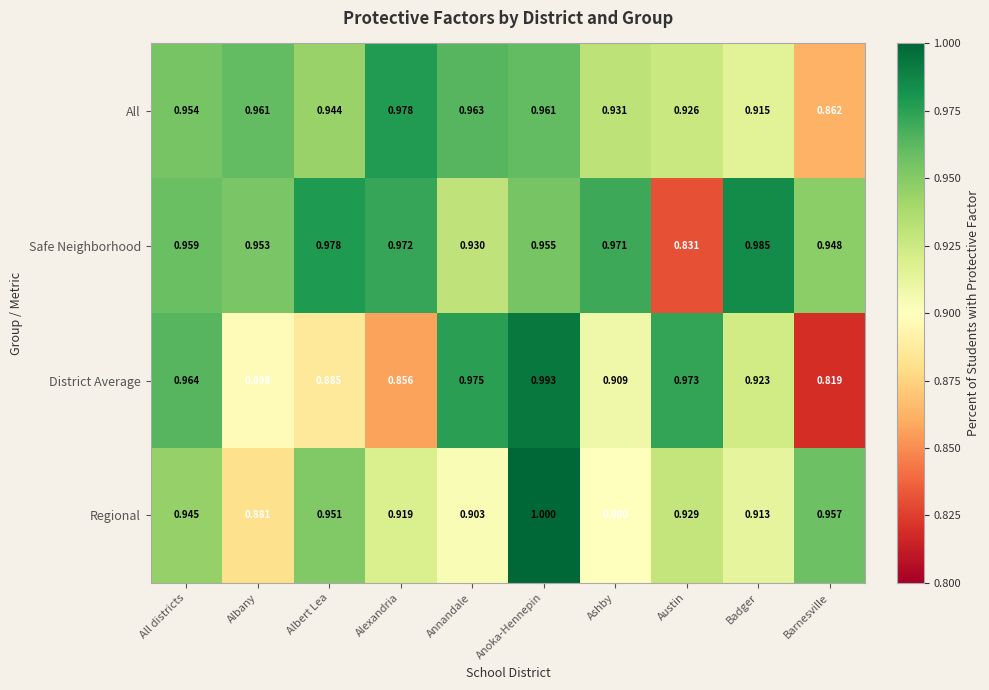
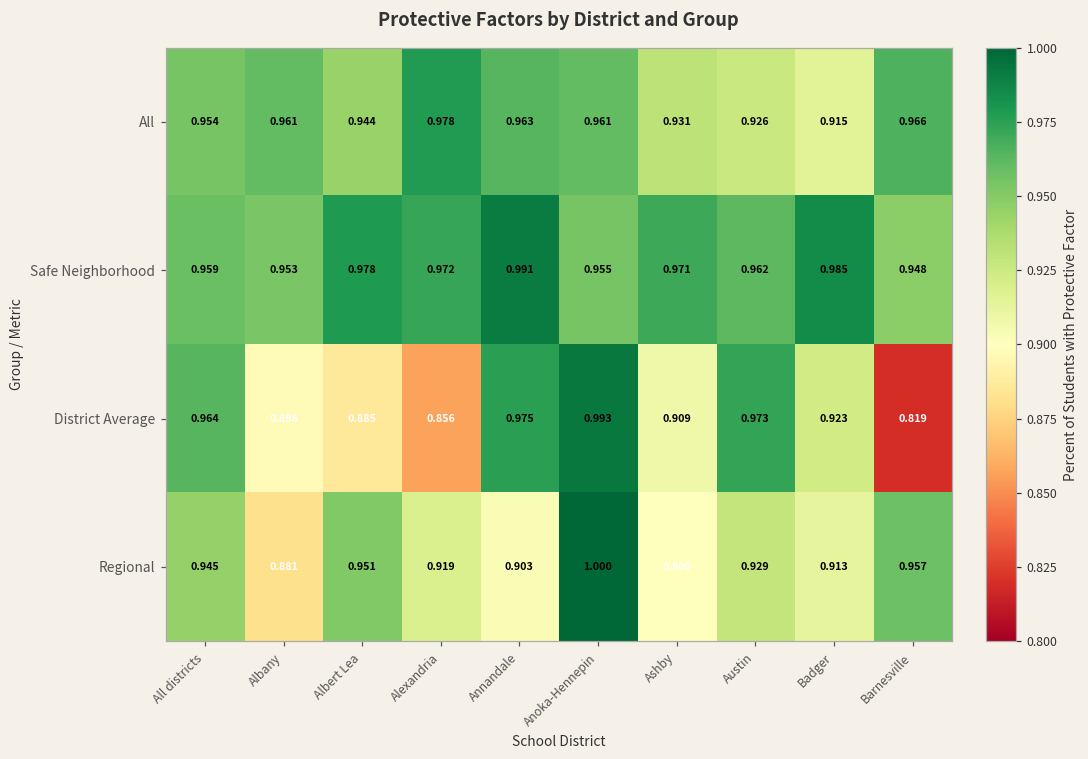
All, Barnesville: 0.862 -> 0.966
Safe Neighborhood, Annandale: 0.930 -> 0.991
Safe Neighborhood, Austin: 0.831 -> 0.962
